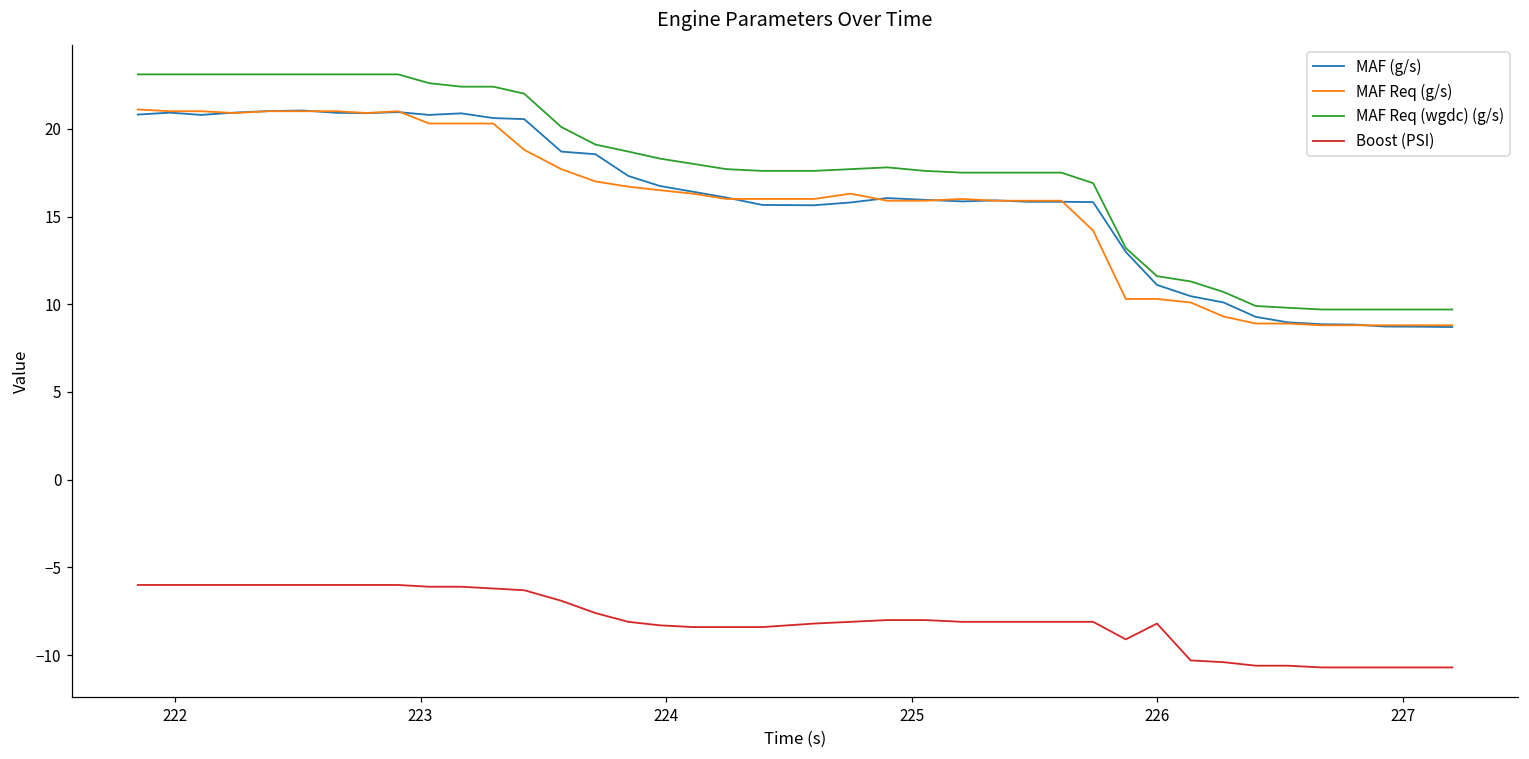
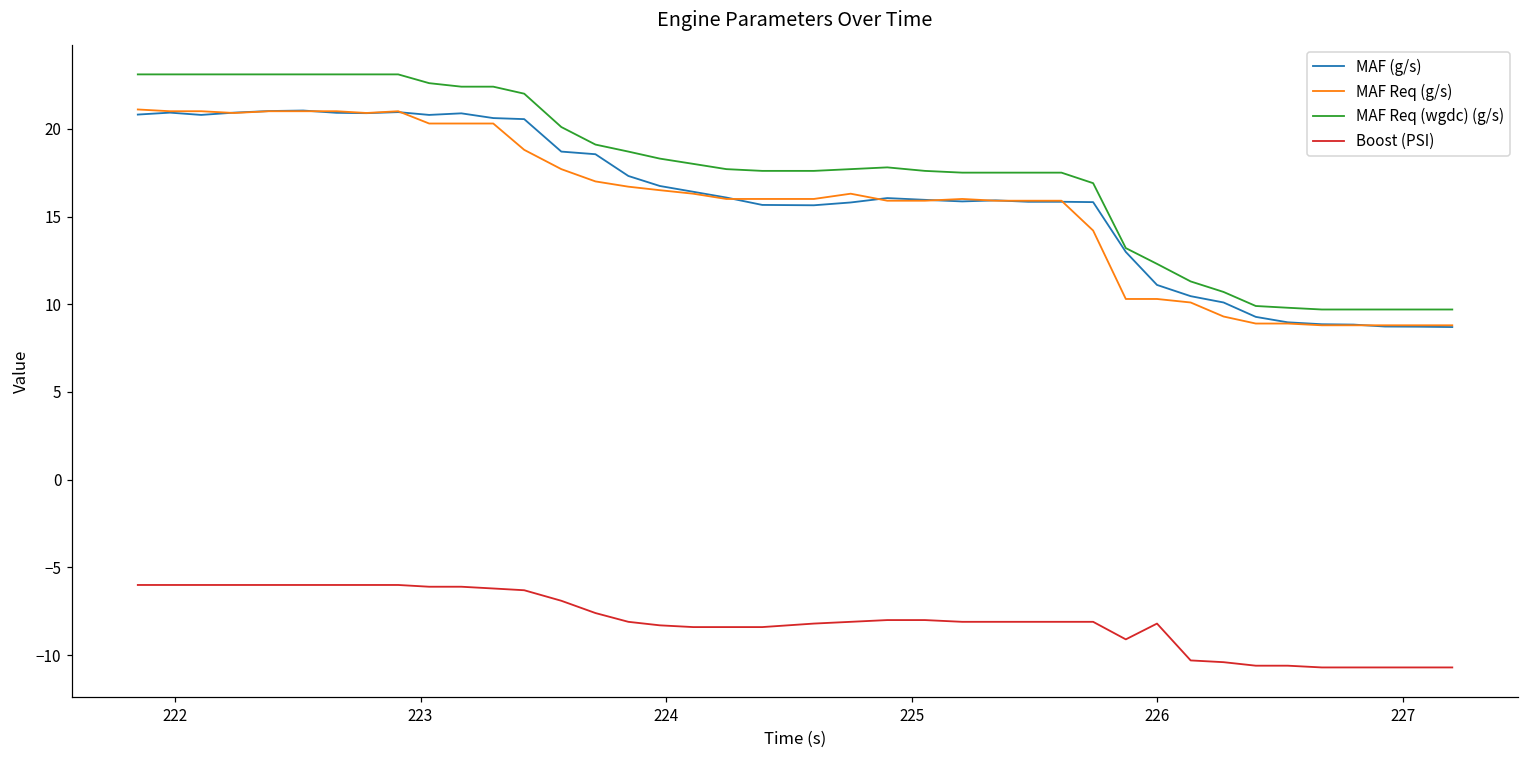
MAF Req (wgdc) (g/s), 226: 11.6 -> 12.3
